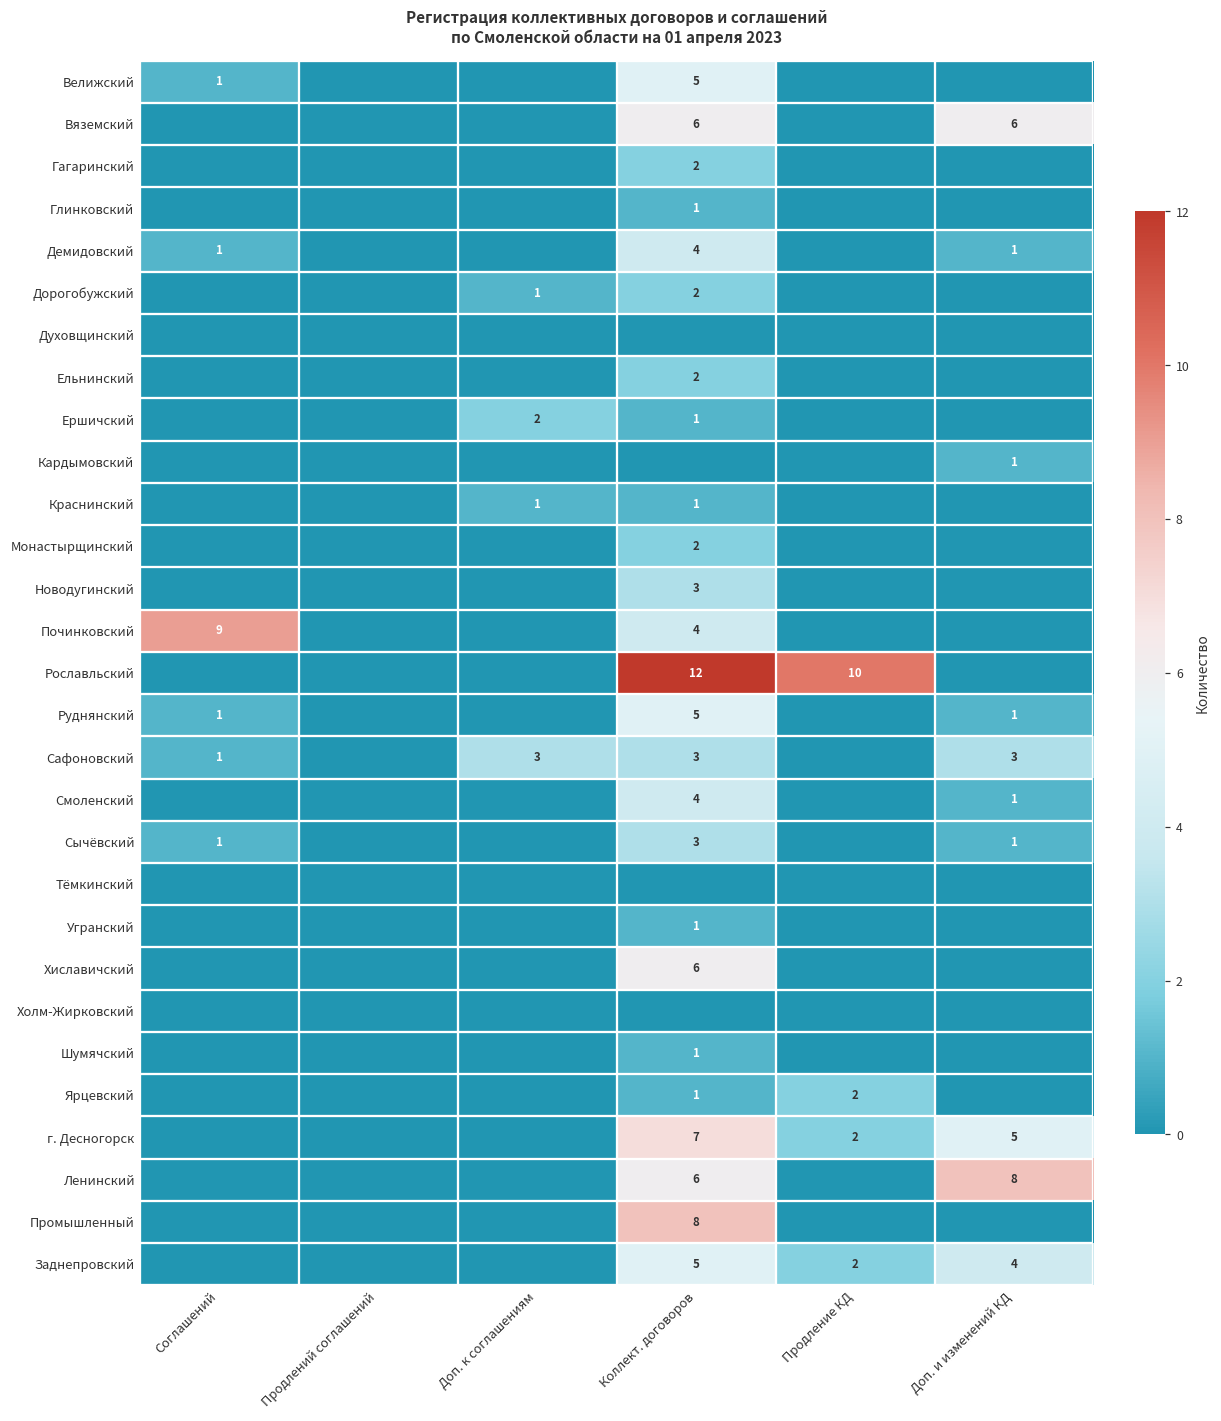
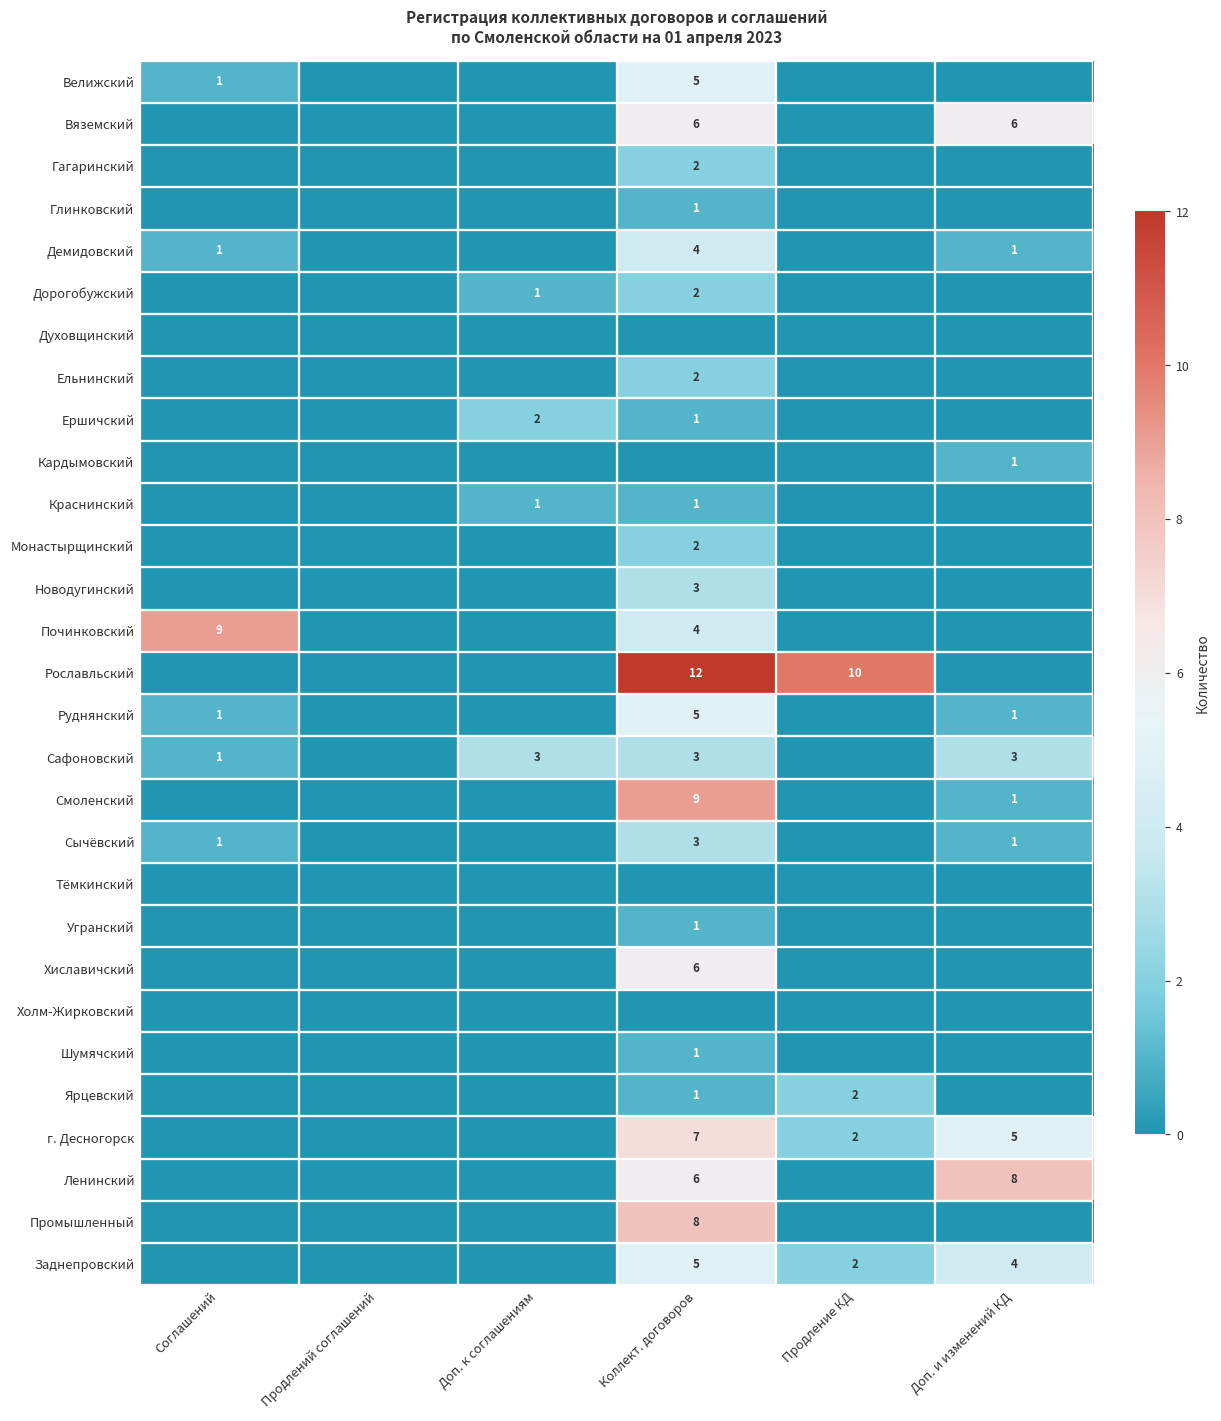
Смоленский, Коллект. договоров: 4 -> 9
